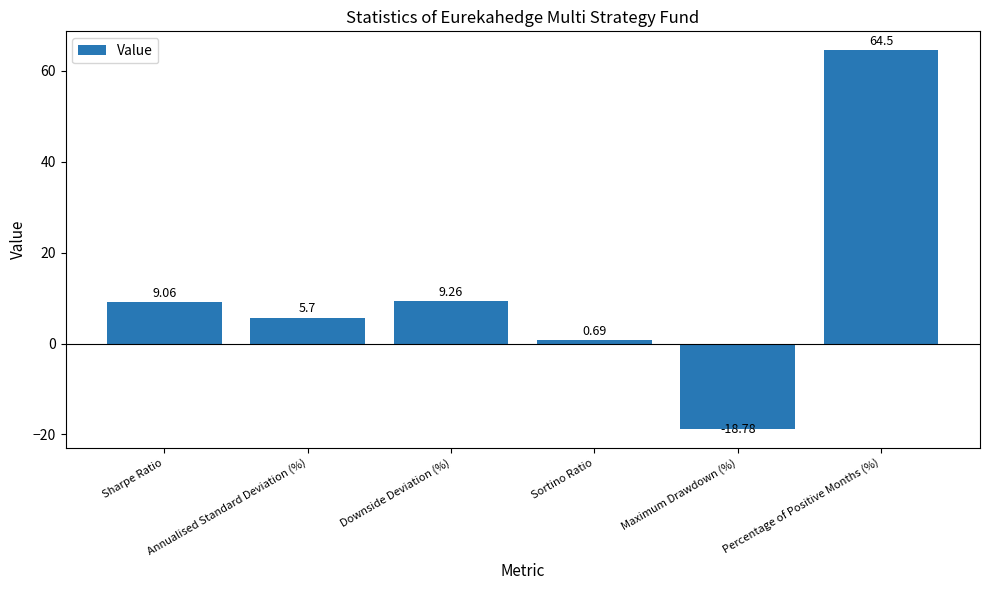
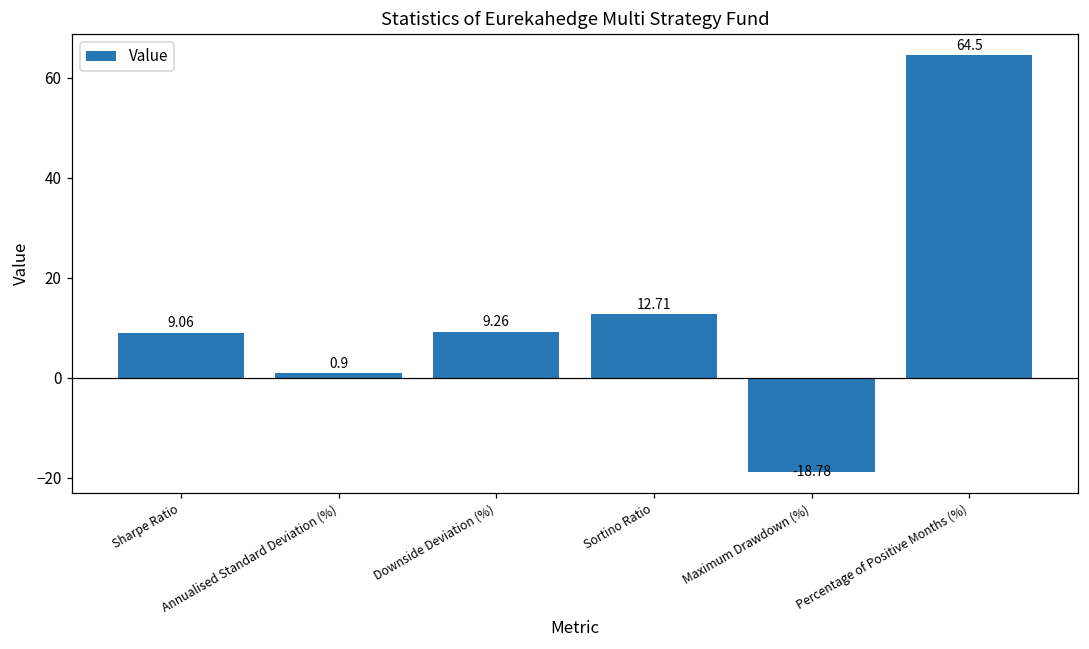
Annualised Standard Deviation (%): 5.7 -> 0.9
Sortino Ratio: 0.69 -> 12.71
